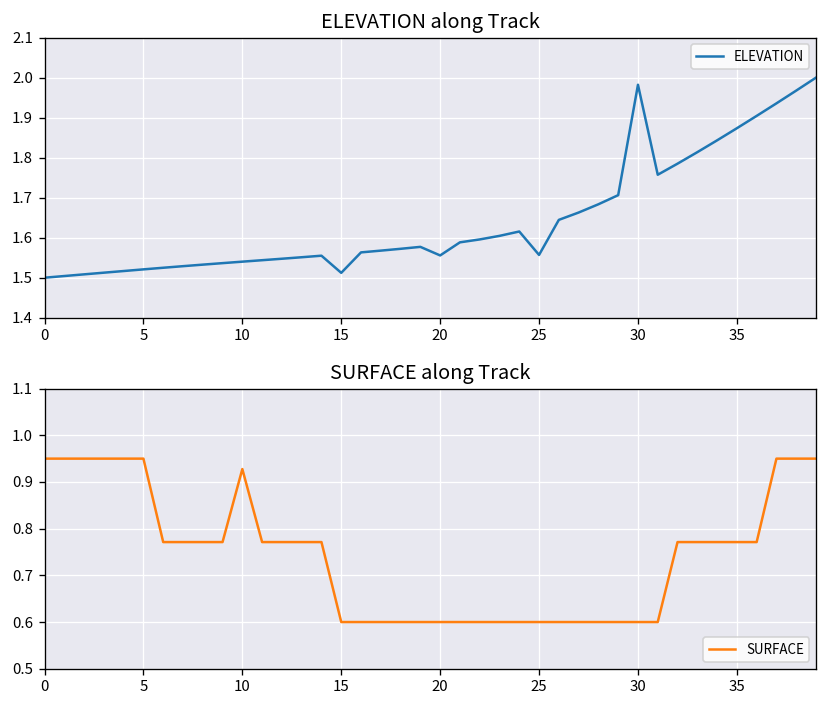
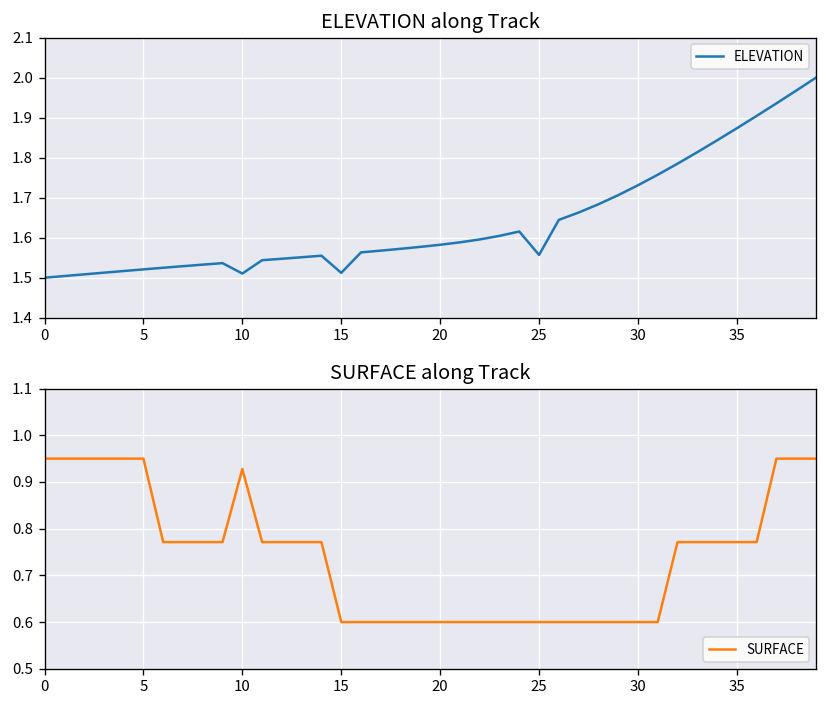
ELEVATION along Track, 10: 1.54 -> 1.51
ELEVATION along Track, 20: 1.56 -> 1.58
ELEVATION along Track, 30: 1.98 -> 1.73
